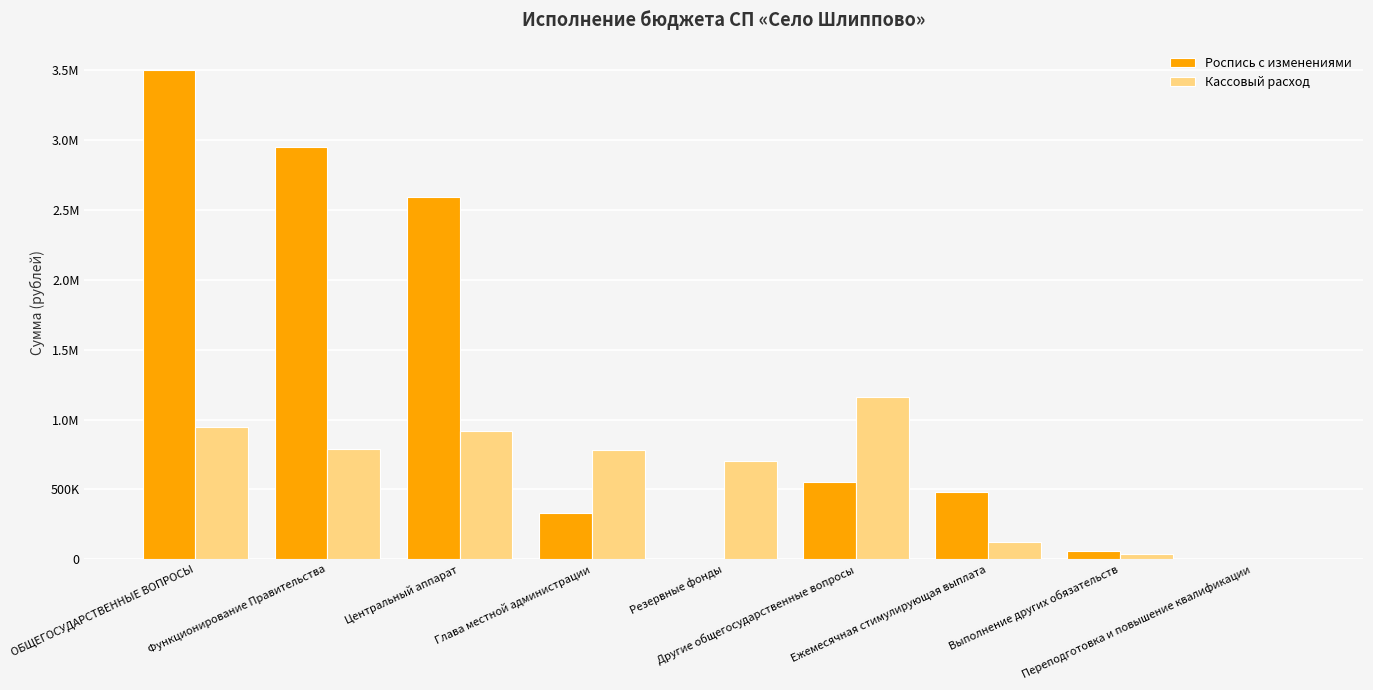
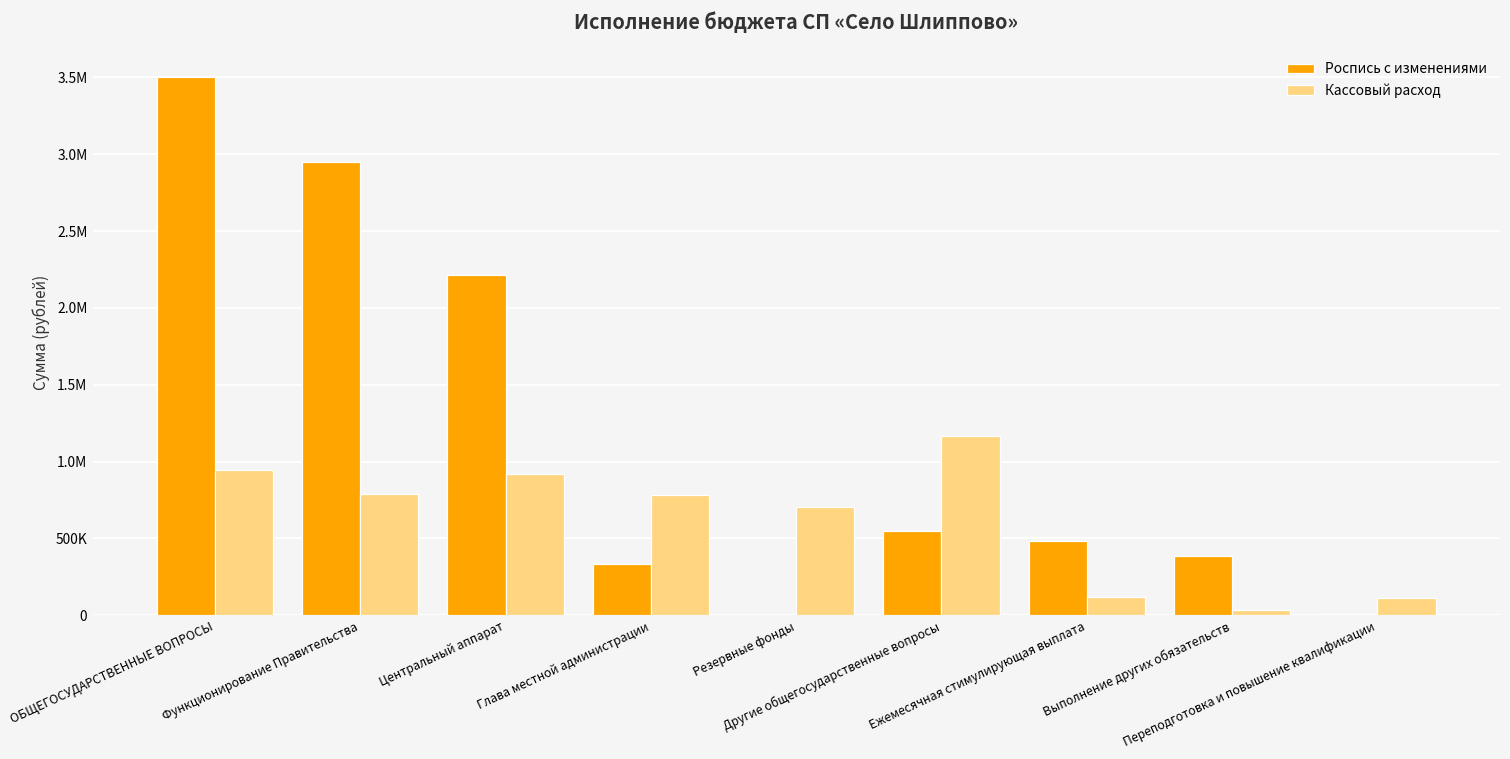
Роспись с изменениями, Центральный аппарат: 2600000 -> 2210000
Роспись с изменениями, Выполнение других обязательств: 60000 -> 390000
Кассовый расход, Переподготовка и повышение квалификации: 0 -> 110000
